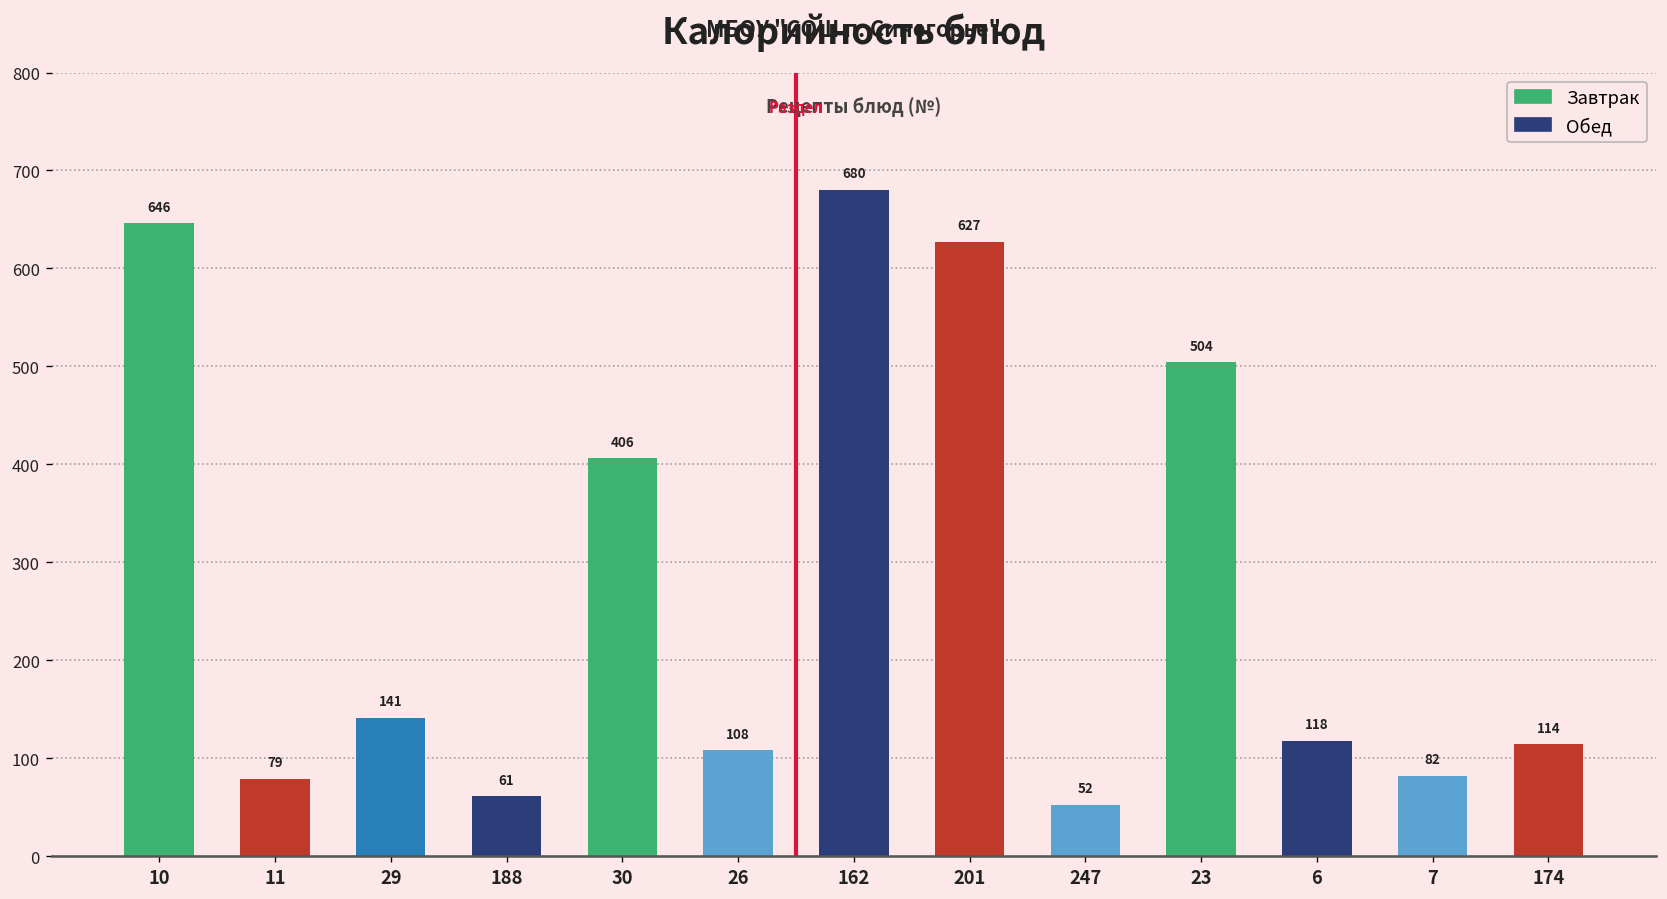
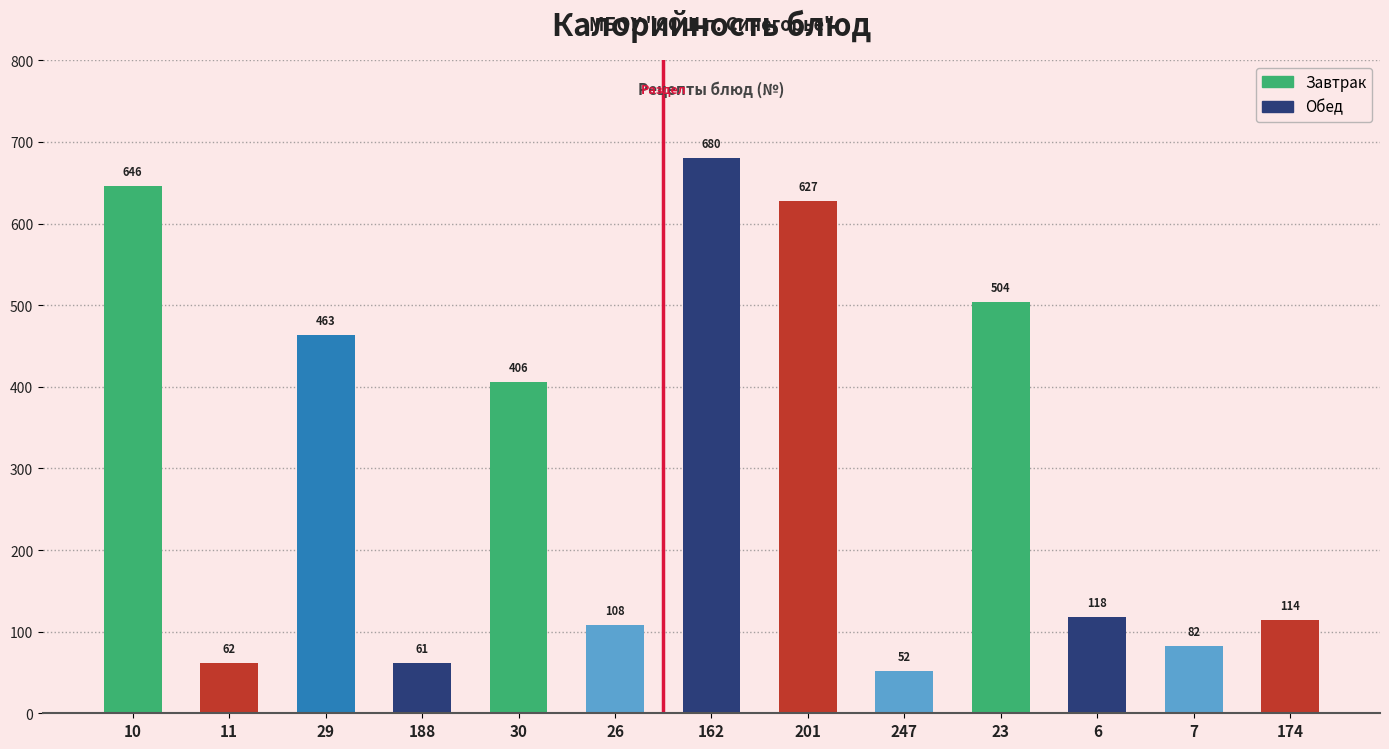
11: 79 -> 62
29: 141 -> 463
